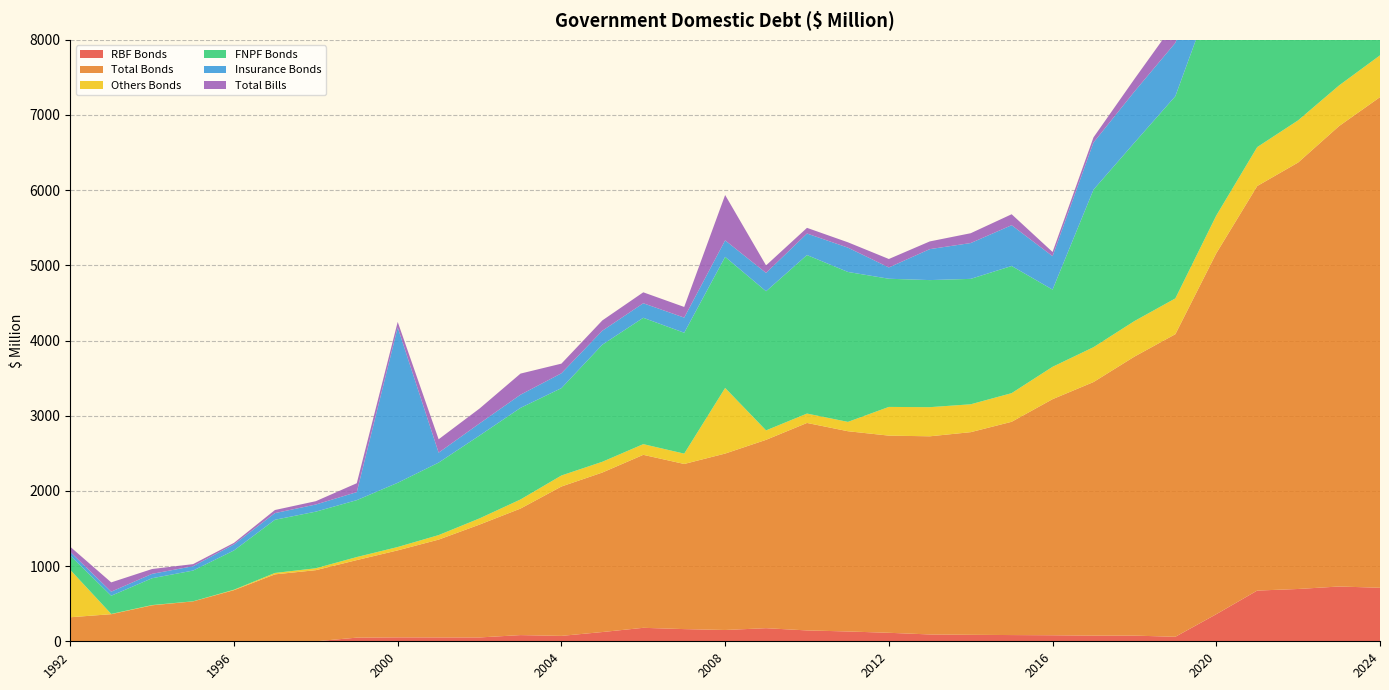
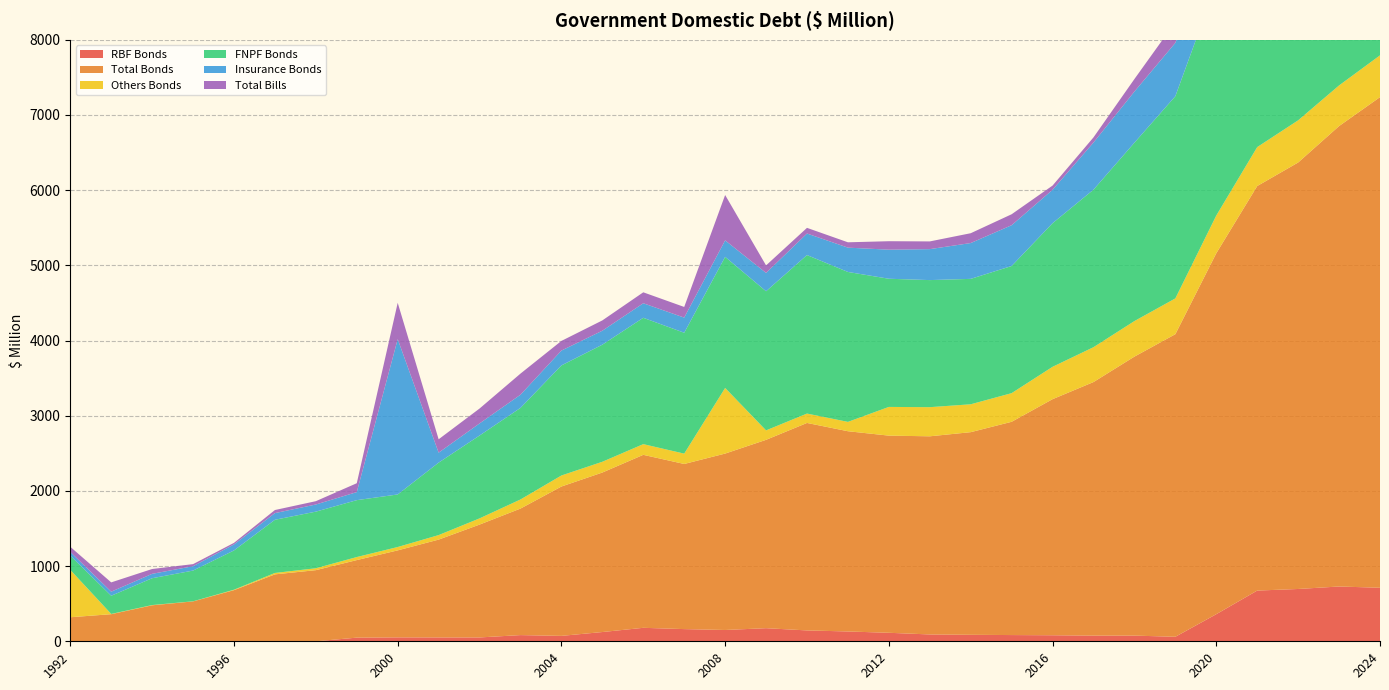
FNPF Bonds, 2000: 900 -> 700
Total Bills, 2000: 100 -> 500
FNPF Bonds, 2004: 1200 -> 1500
Insurance Bonds, 2012: 200 -> 400
FNPF Bonds, 2016: 1000 -> 1900
